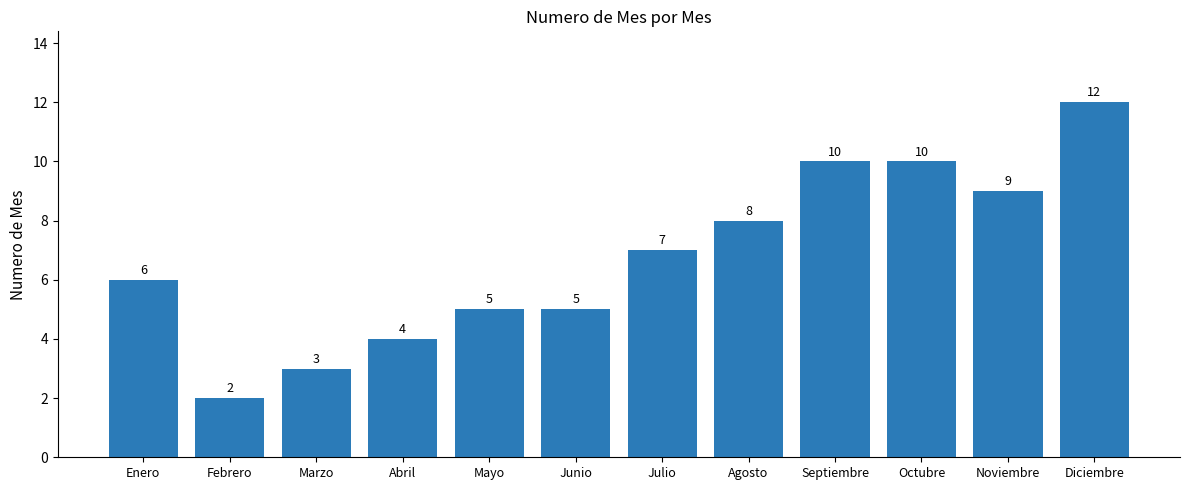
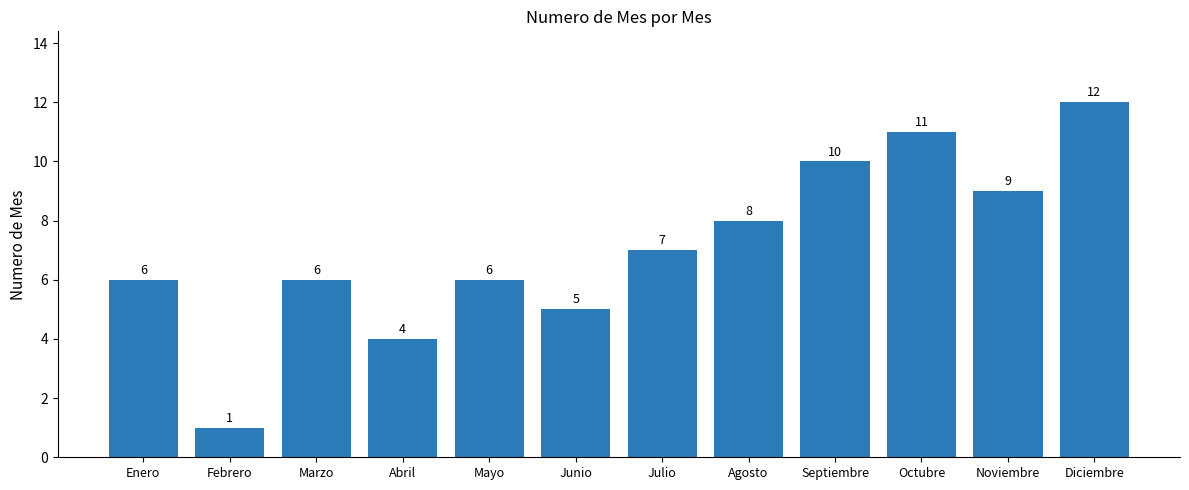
Febrero: 2 -> 1
Marzo: 3 -> 6
Mayo: 5 -> 6
Octubre: 10 -> 11
